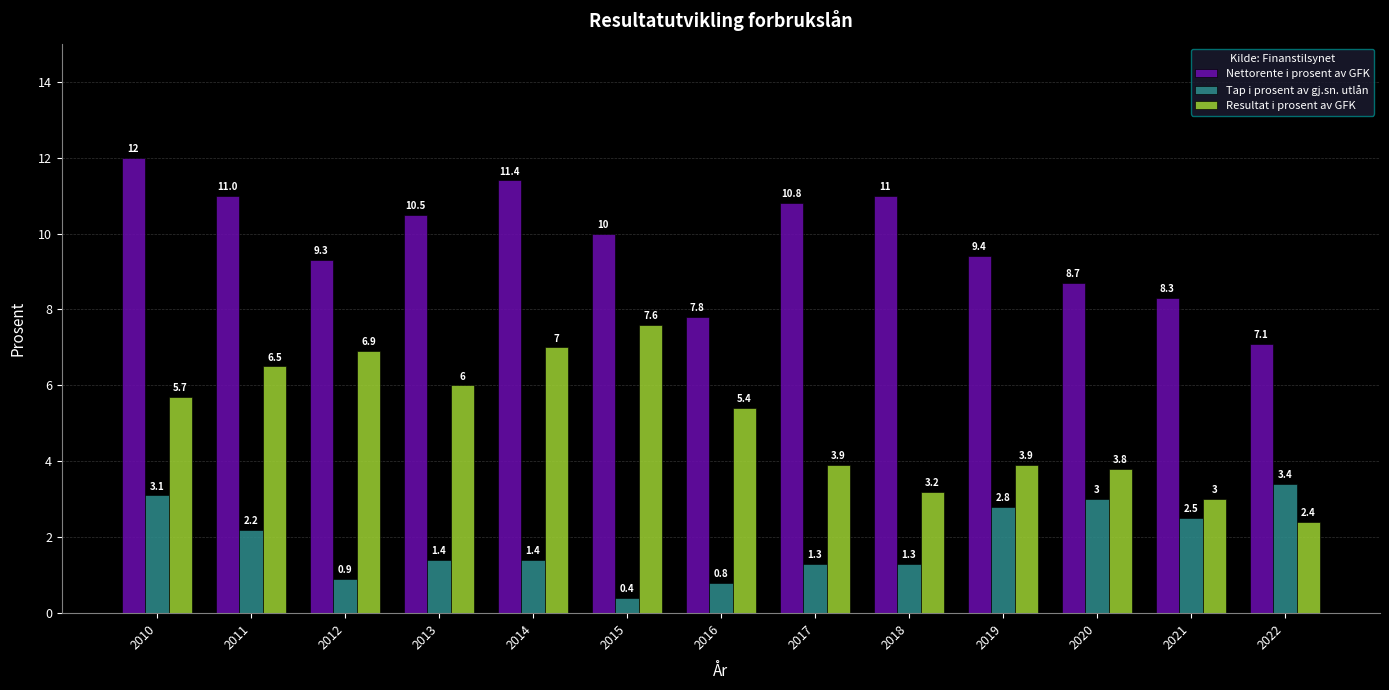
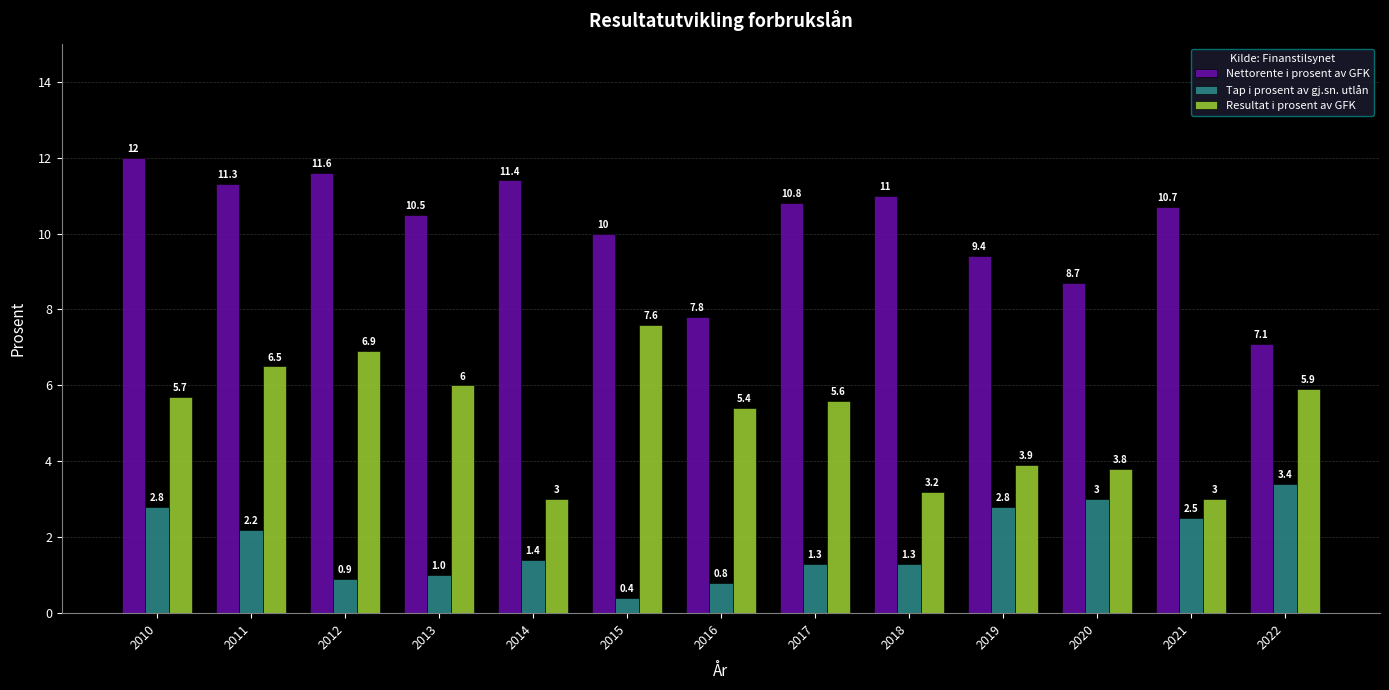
Tap i prosent av gj.sn. utlån, 2010: 3.1 -> 2.8
Nettorente i prosent av GFK, 2011: 11.0 -> 11.3
Nettorente i prosent av GFK, 2012: 9.3 -> 11.6
Tap i prosent av gj.sn. utlån, 2013: 1.4 -> 1.0
Resultat i prosent av GFK, 2014: 7 -> 3
Resultat i prosent av GFK, 2017: 3.9 -> 5.6
Nettorente i prosent av GFK, 2021: 8.3 -> 10.7
Resultat i prosent av GFK, 2022: 2.4 -> 5.9
